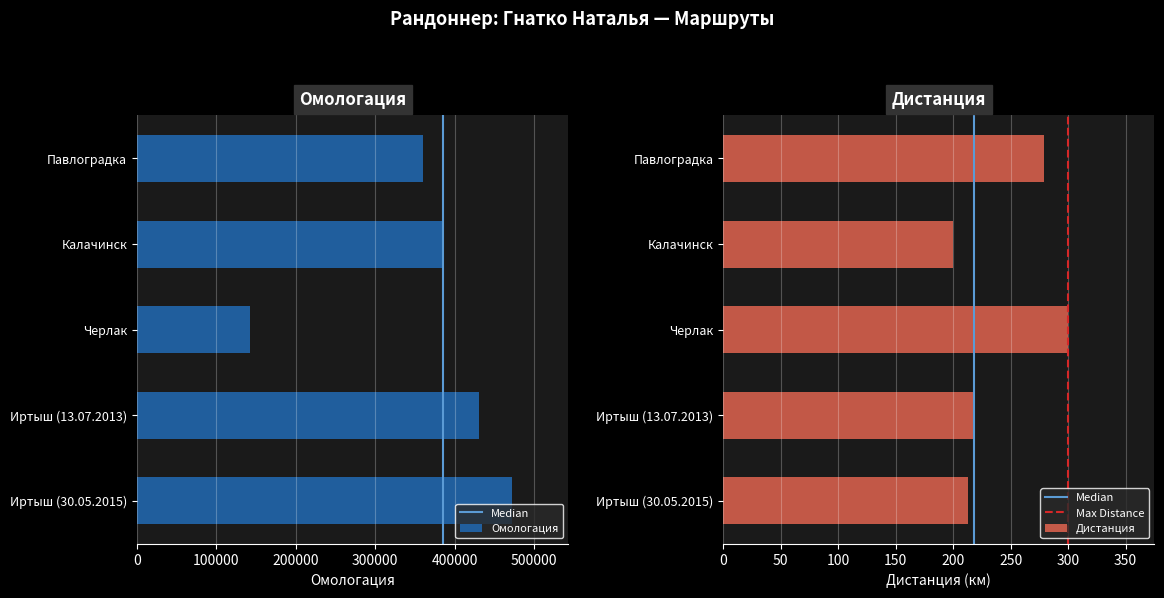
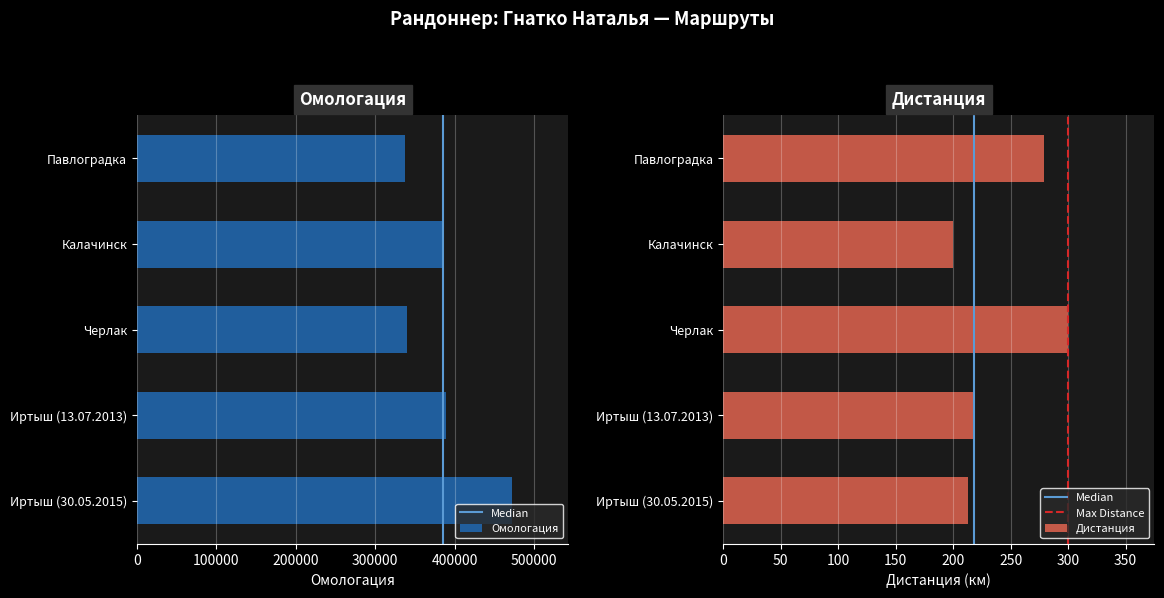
Омологация, Павлоградка: 360000 -> 340000
Омологация, Черлак: 140000 -> 340000
Омологация, Иртыш (13.07.2013): 430000 -> 390000
